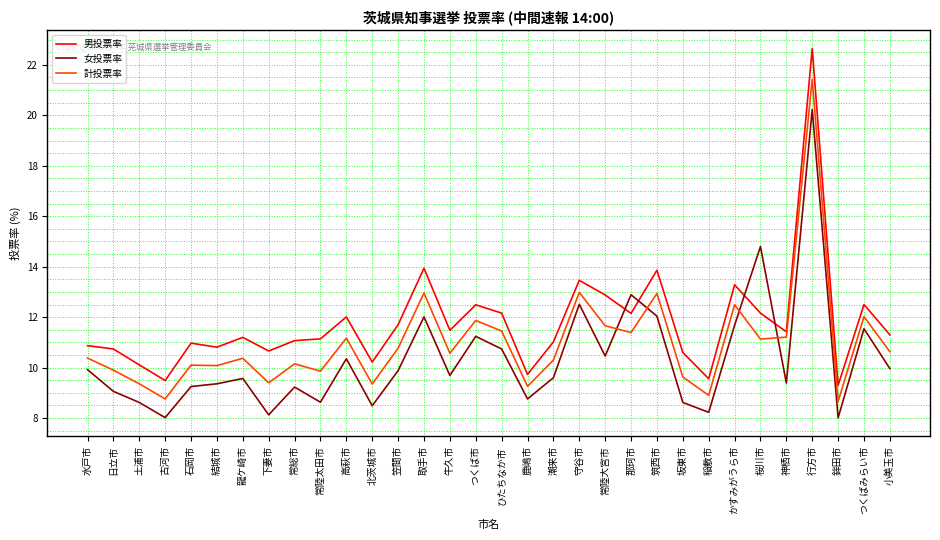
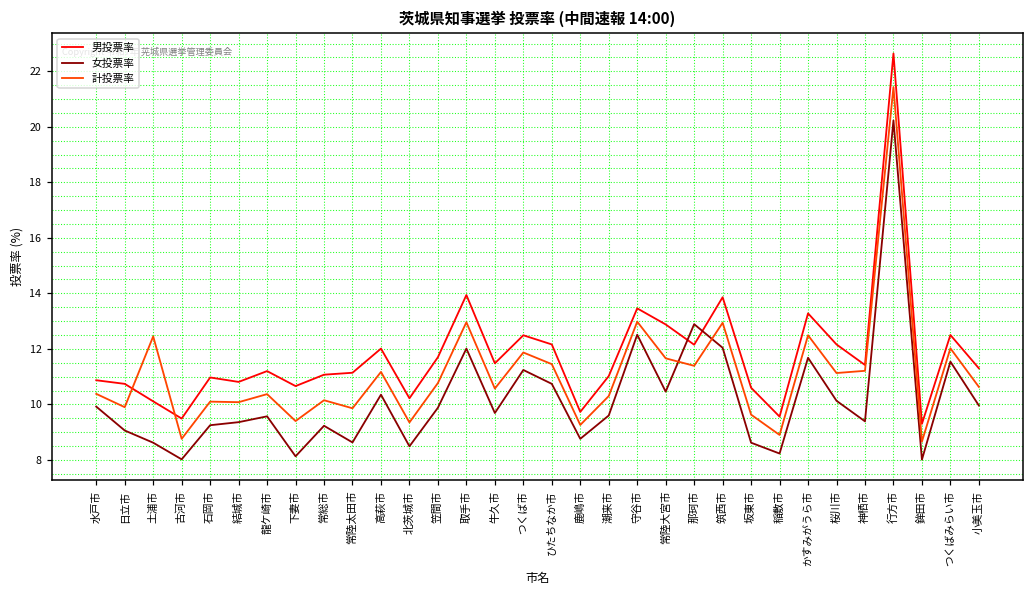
計投票率, 土浦市: 9.4 -> 12.5
女投票率, 桜川市: 14.8 -> 10.1
